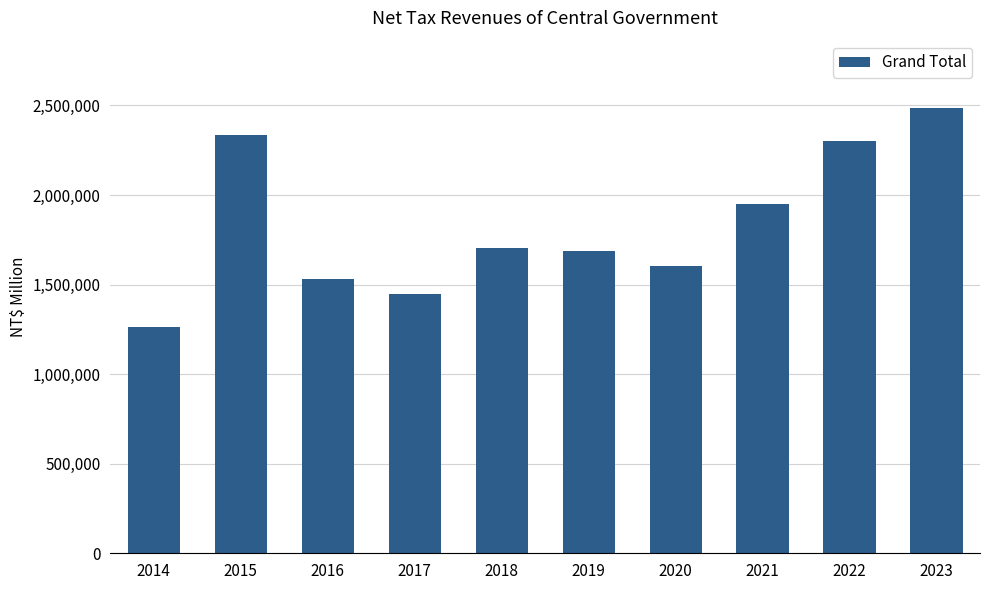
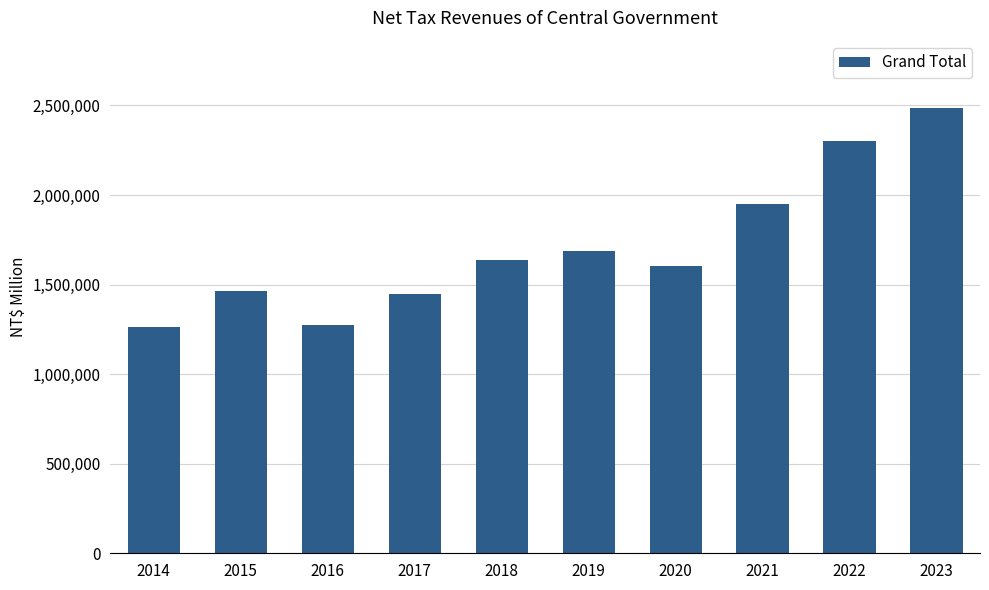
2015: 2,330,000 -> 1,470,000
2016: 1,530,000 -> 1,270,000
2018: 1,700,000 -> 1,640,000
